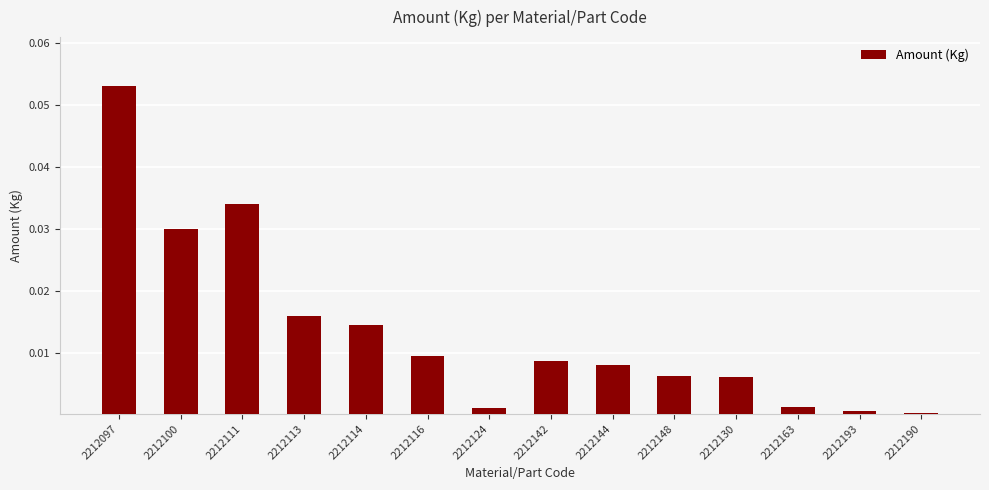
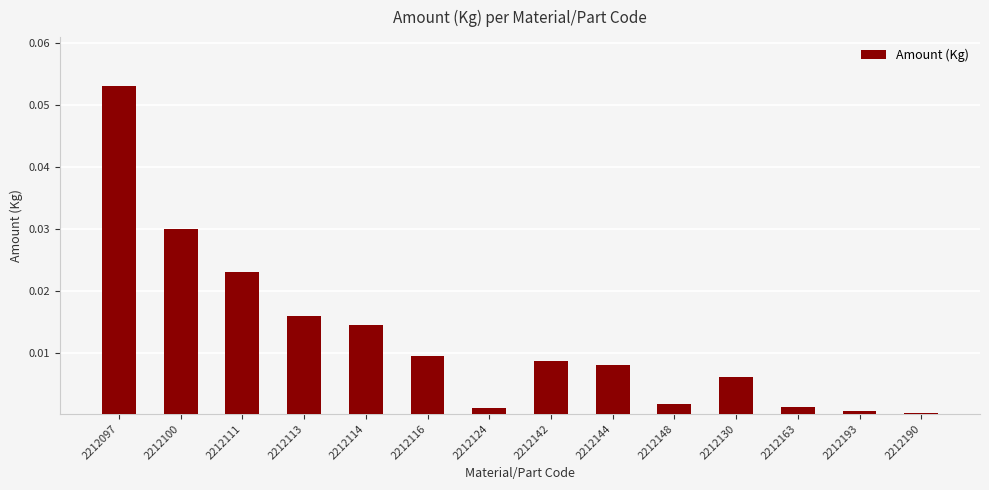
2212111: 0.034 -> 0.023
2212148: 0.006 -> 0.002
